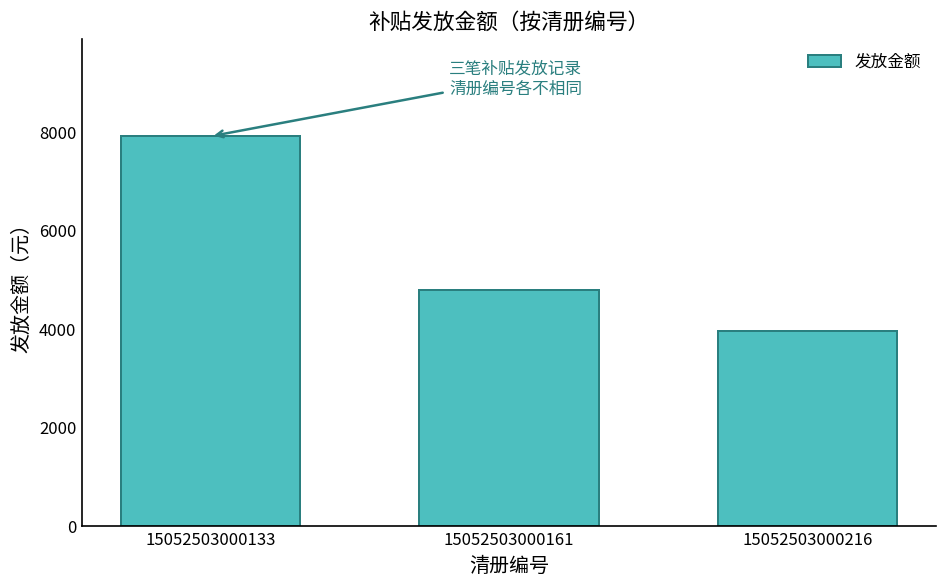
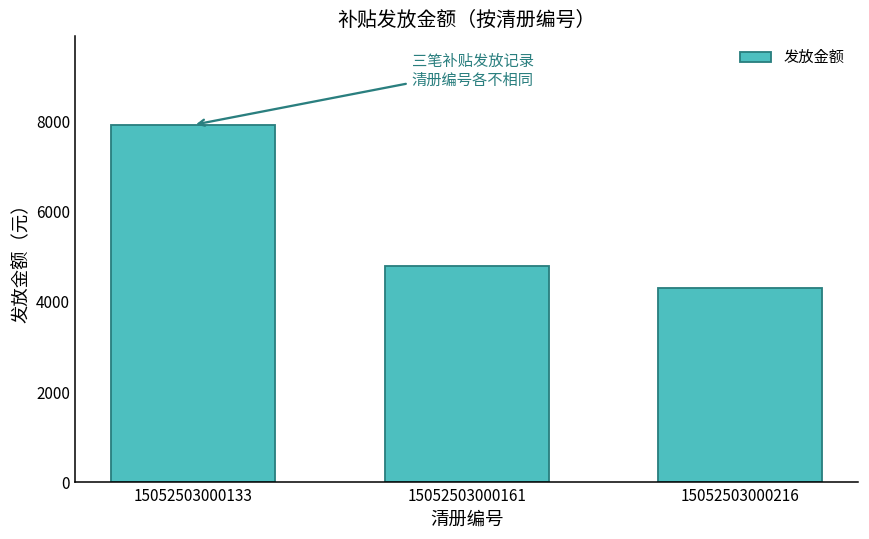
15052503000216: 4000 -> 4300
